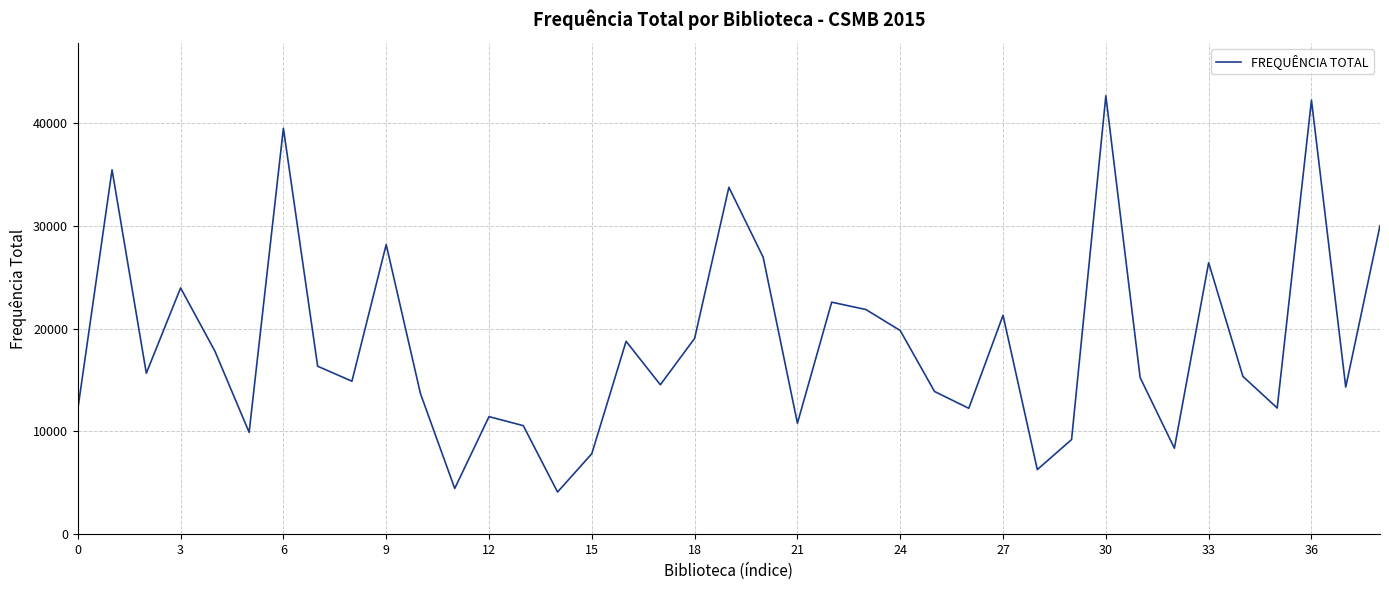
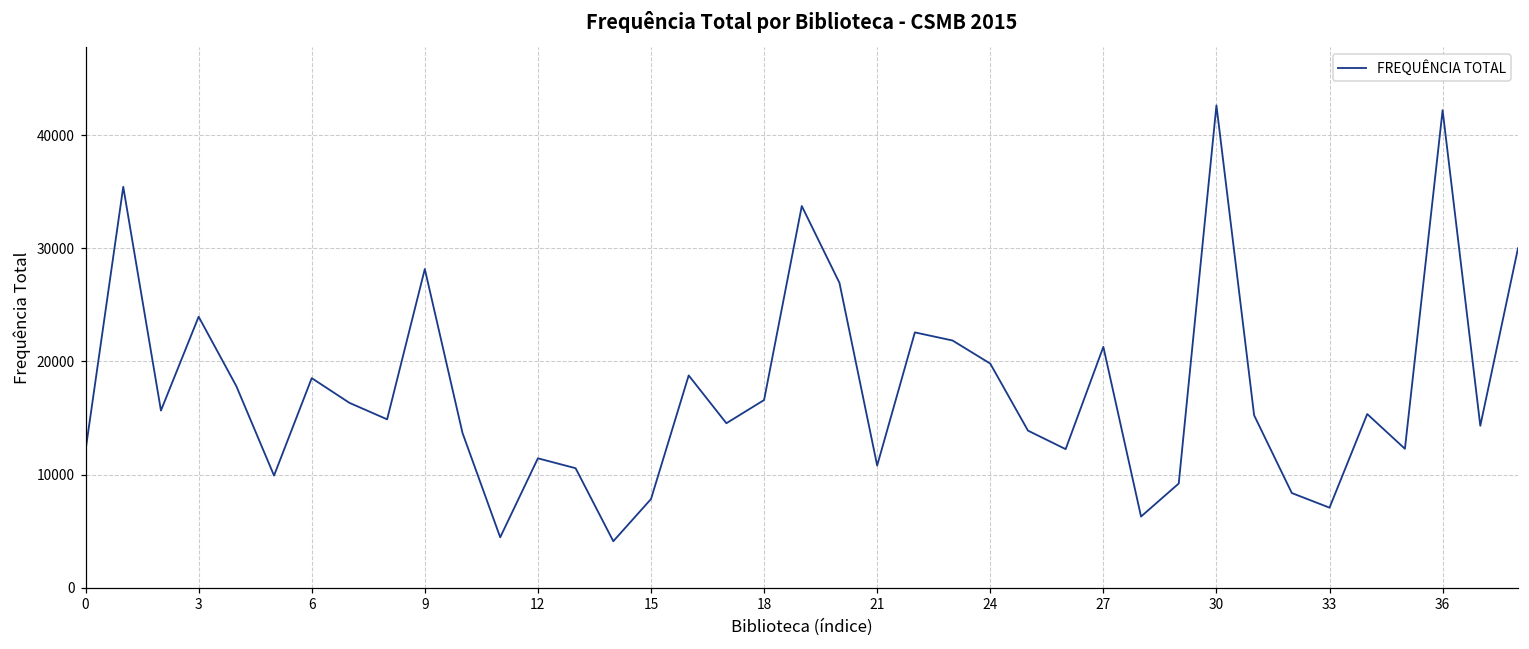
6: 39500 -> 18500
18: 19000 -> 16600
33: 26400 -> 7100
